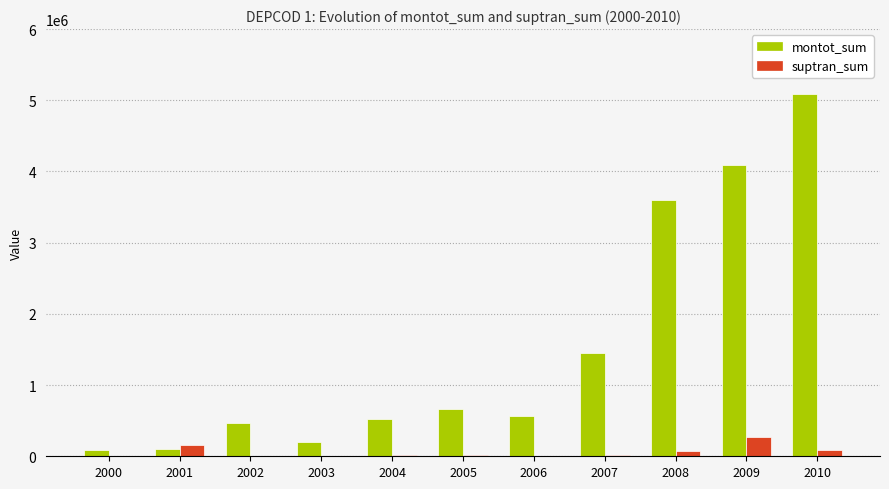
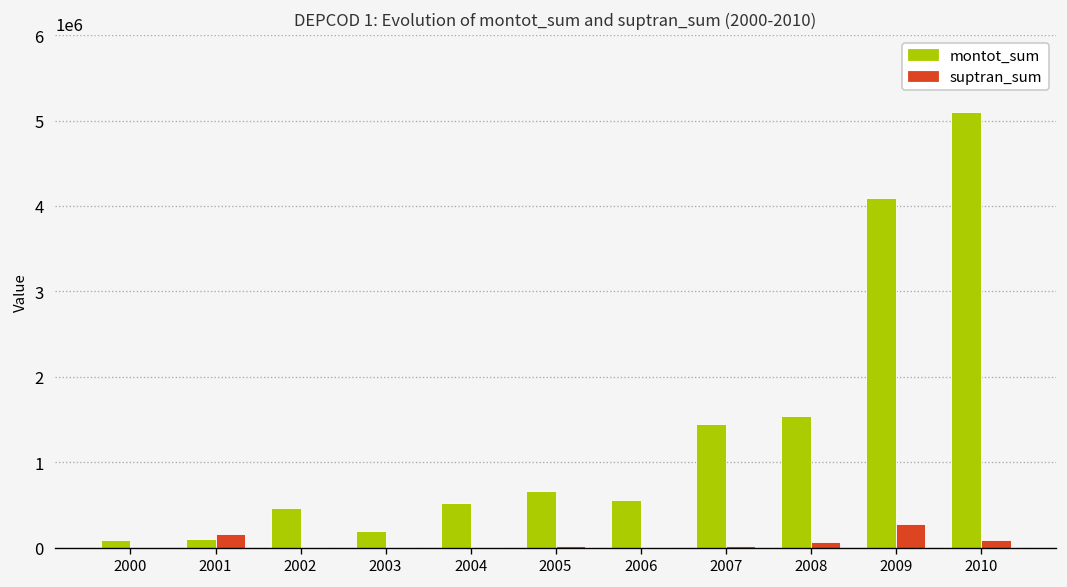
montot_sum, 2008: 3600000 -> 1500000
